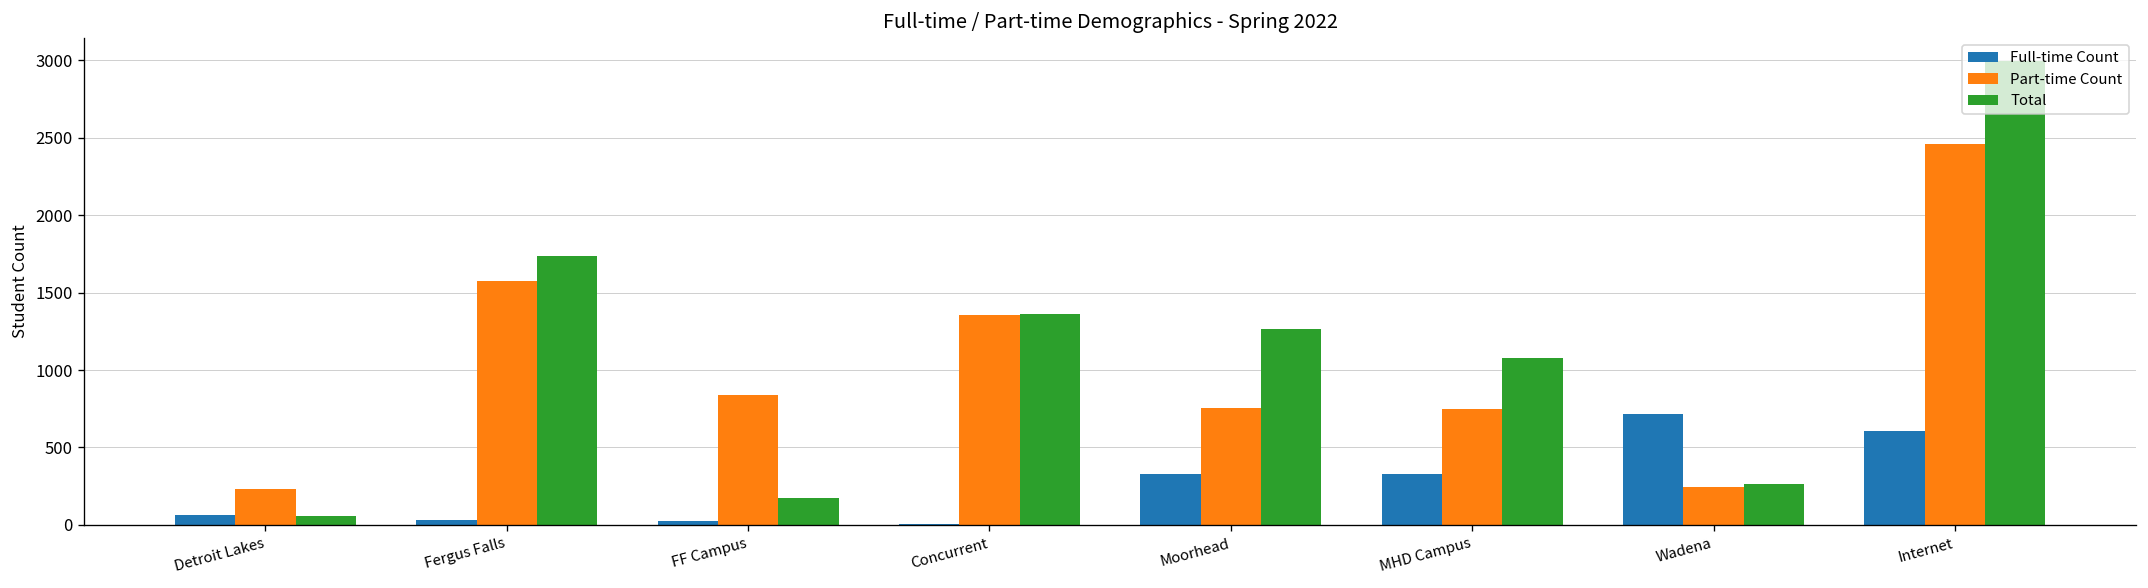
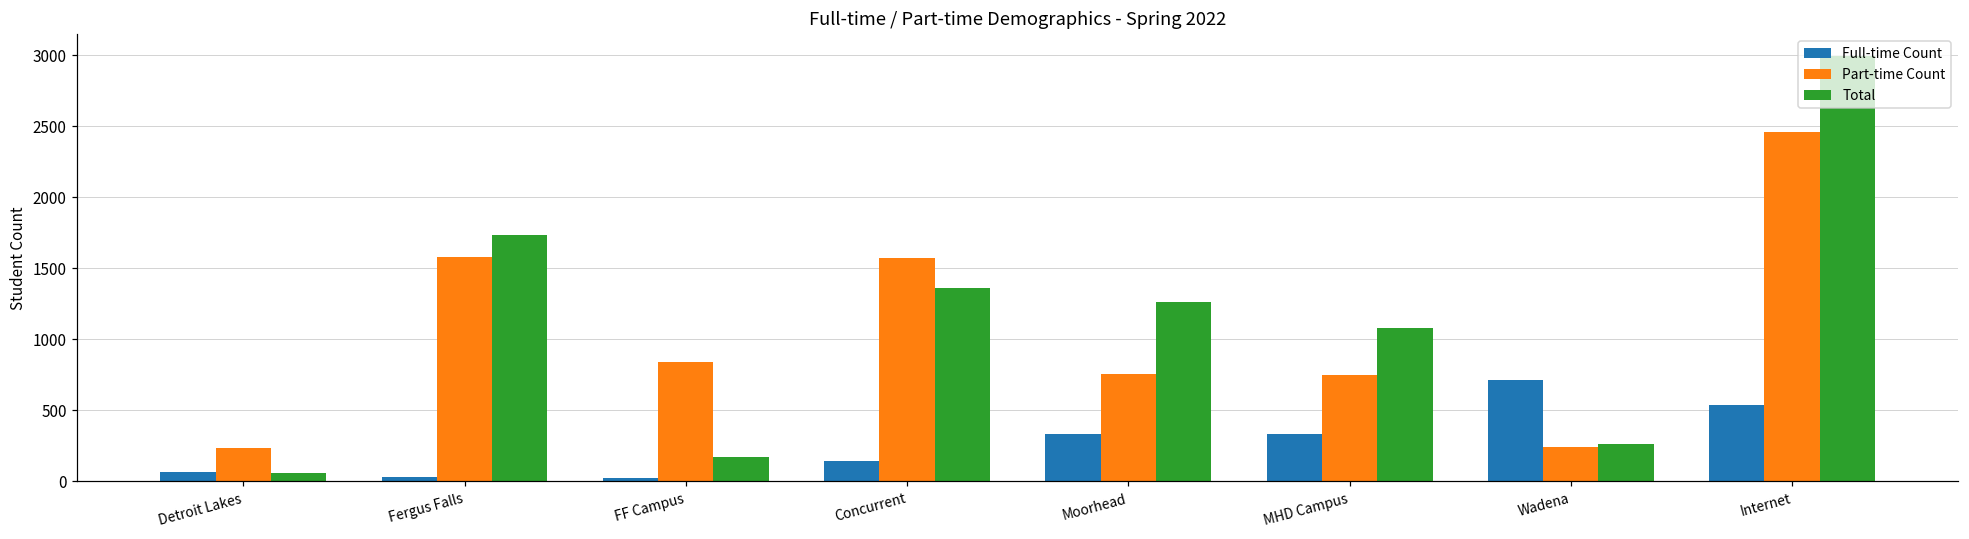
Full-time Count, Concurrent: 10 -> 140
Part-time Count, Concurrent: 1360 -> 1570
Full-time Count, Internet: 610 -> 540
